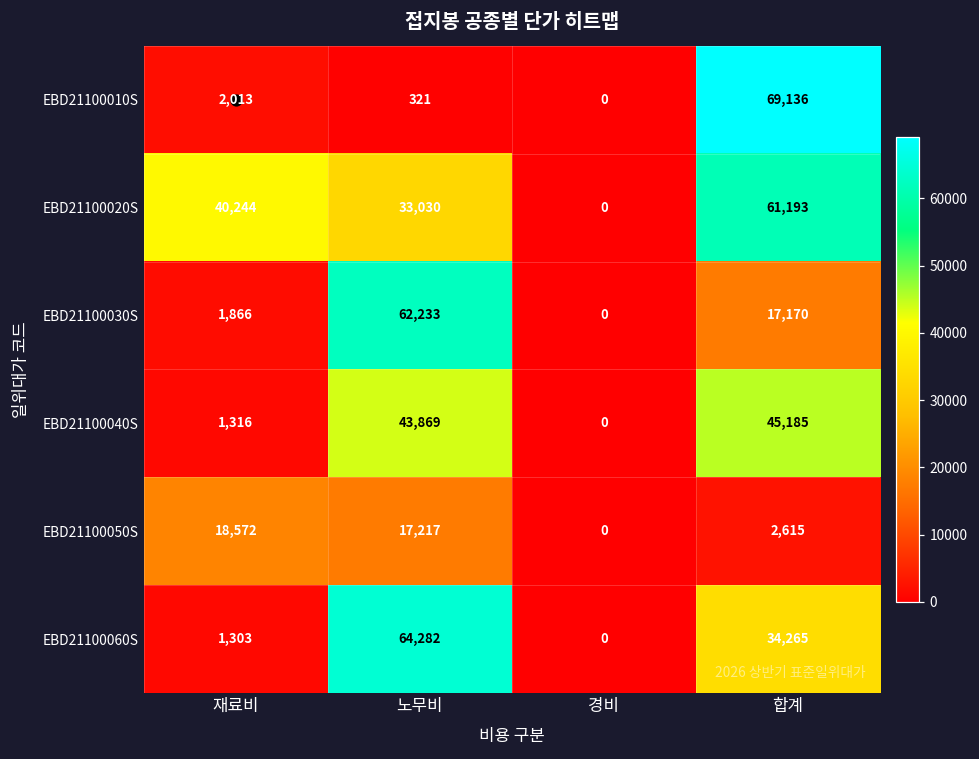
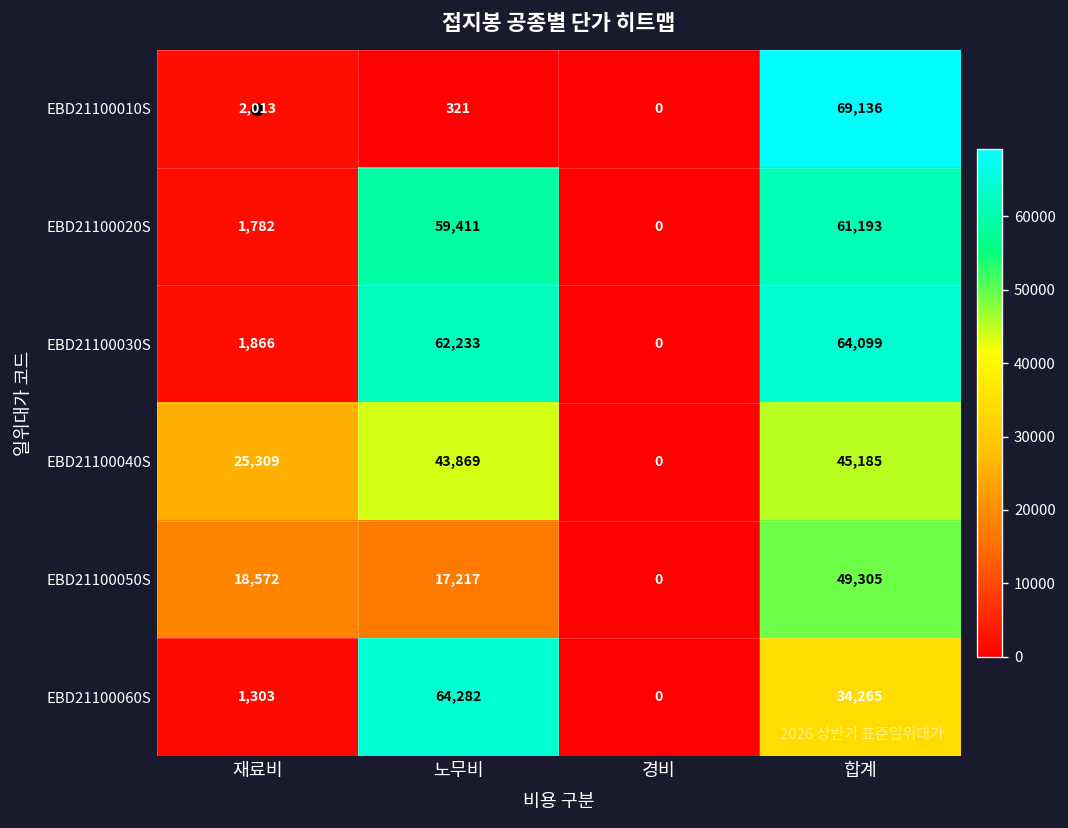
EBD21100020S, 재료비: 40,244 -> 1,782
EBD21100020S, 노무비: 33,030 -> 59,411
EBD21100030S, 합계: 17,170 -> 64,099
EBD21100040S, 재료비: 1,316 -> 25,309
EBD21100050S, 합계: 2,615 -> 49,305
